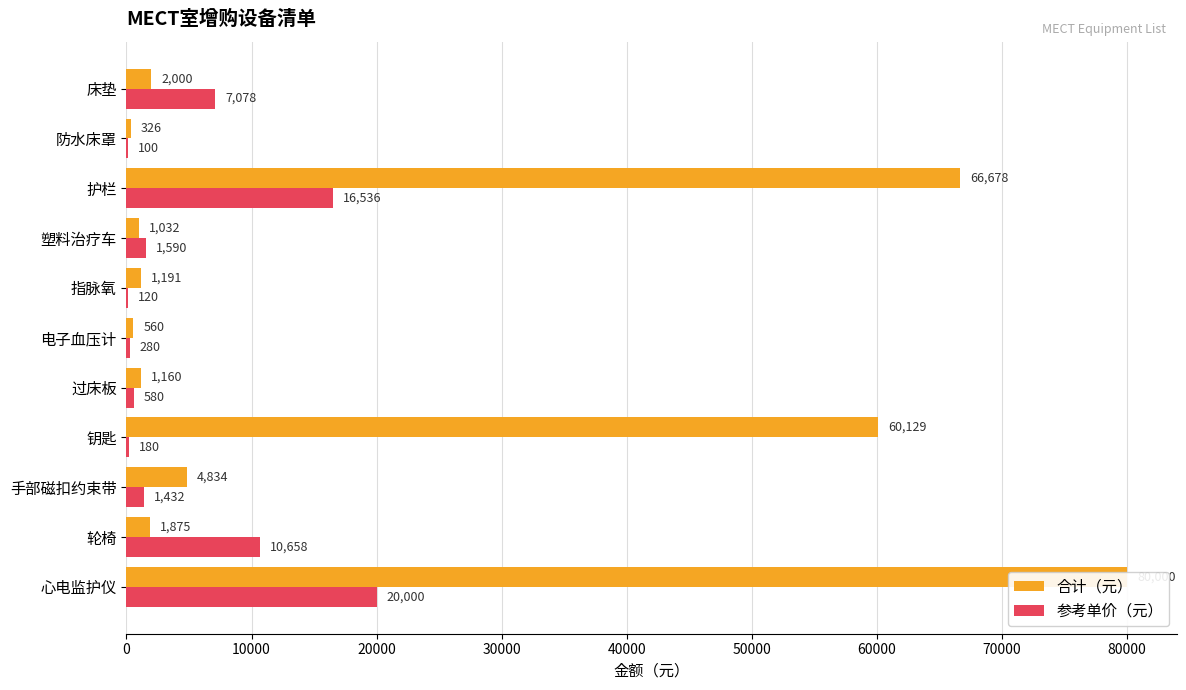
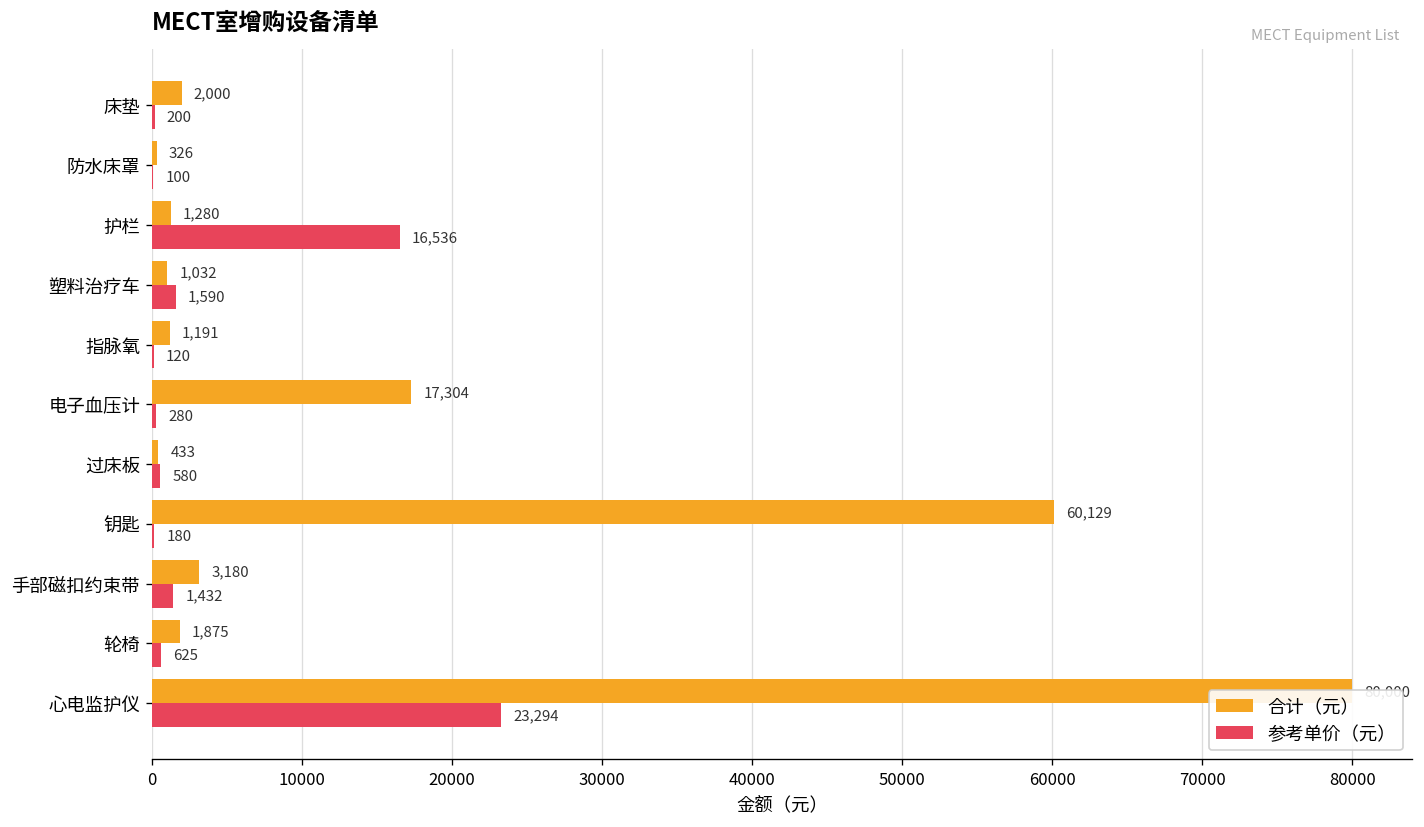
参考单价（元）, 床垫: 7,078 -> 200
合计（元）, 护栏: 66,678 -> 1,280
合计（元）, 电子血压计: 560 -> 17,304
合计（元）, 过床板: 1,160 -> 433
合计（元）, 手部磁扣约束带: 4,834 -> 3,180
参考单价（元）, 轮椅: 10,658 -> 625
参考单价（元）, 心电监护仪: 20,000 -> 23,294
